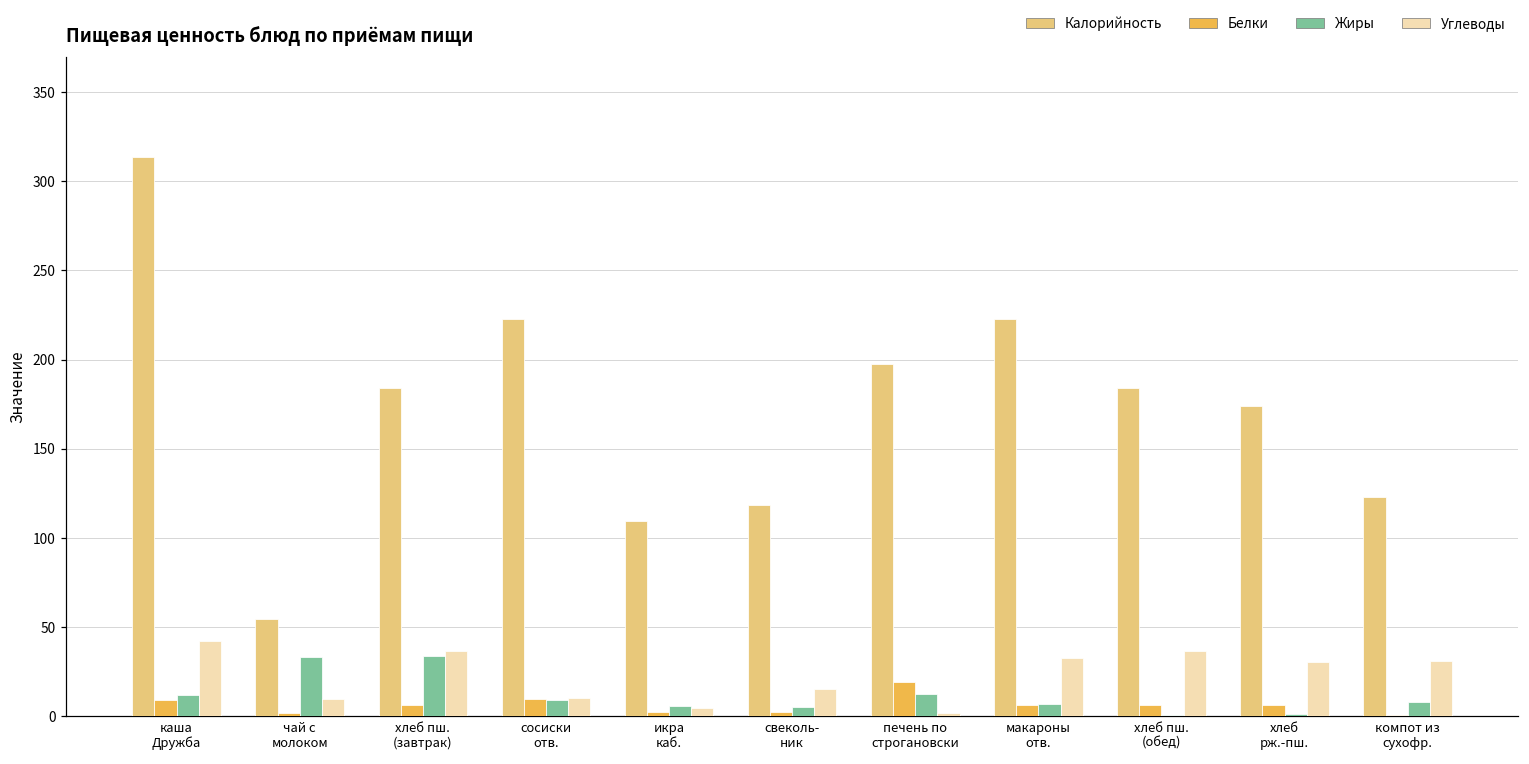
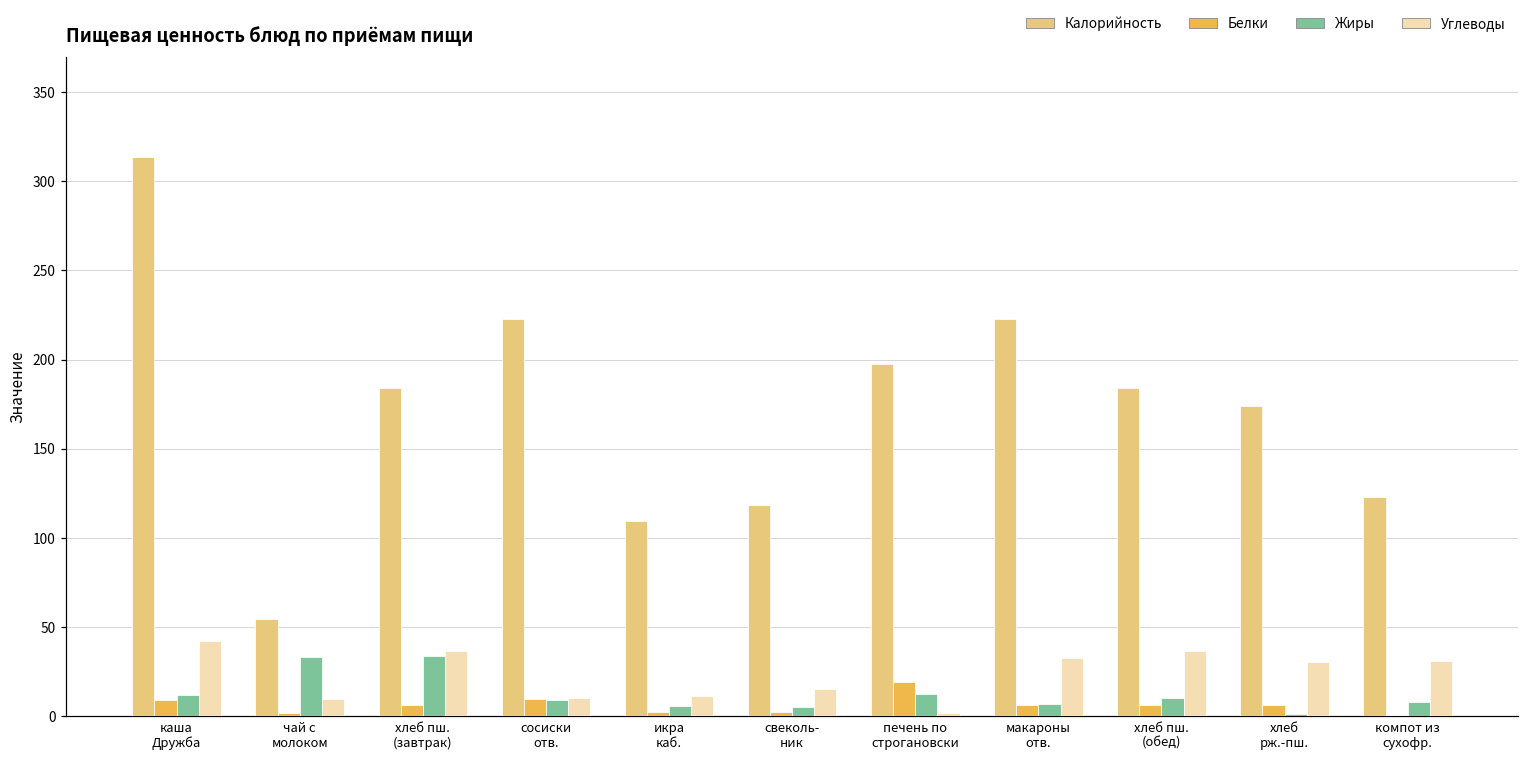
Углеводы, икра каб.: 4 -> 11
Жиры, хлеб пш. (обед): 1 -> 10
